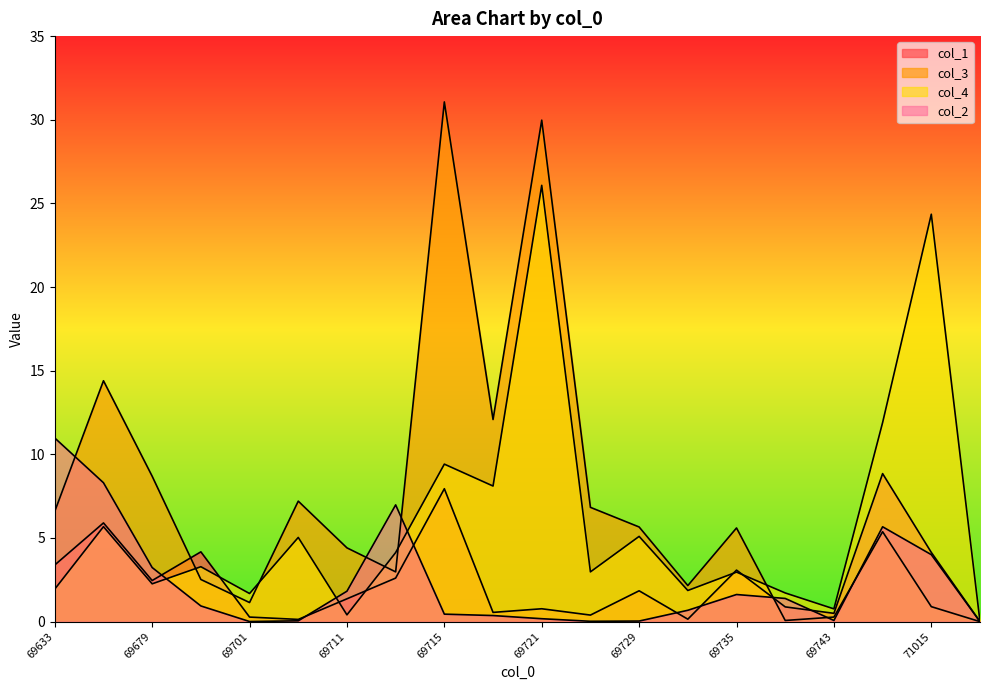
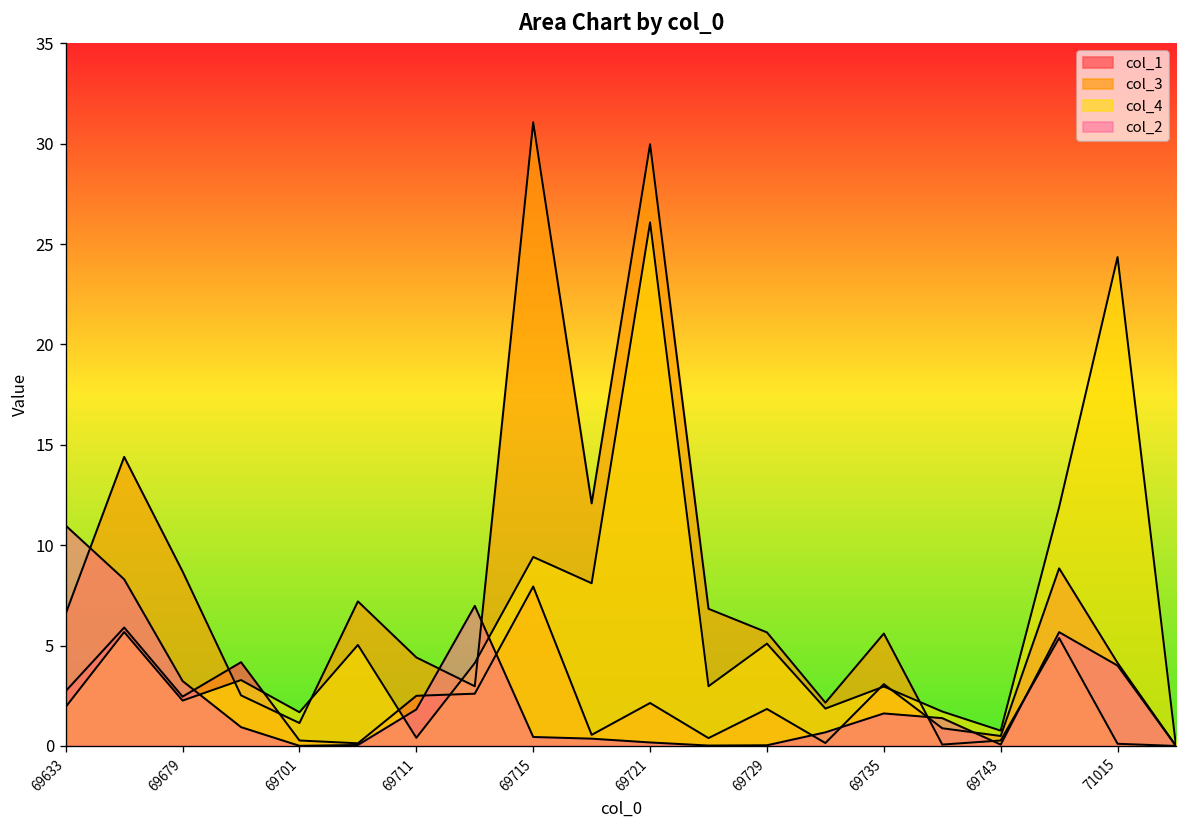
col_1, 69633: 3.4 -> 2.7
col_1, 69711: 1.4 -> 2.5
col_1, 69721: 0.8 -> 2.1
col_3, 71015: 0.9 -> 0.1
